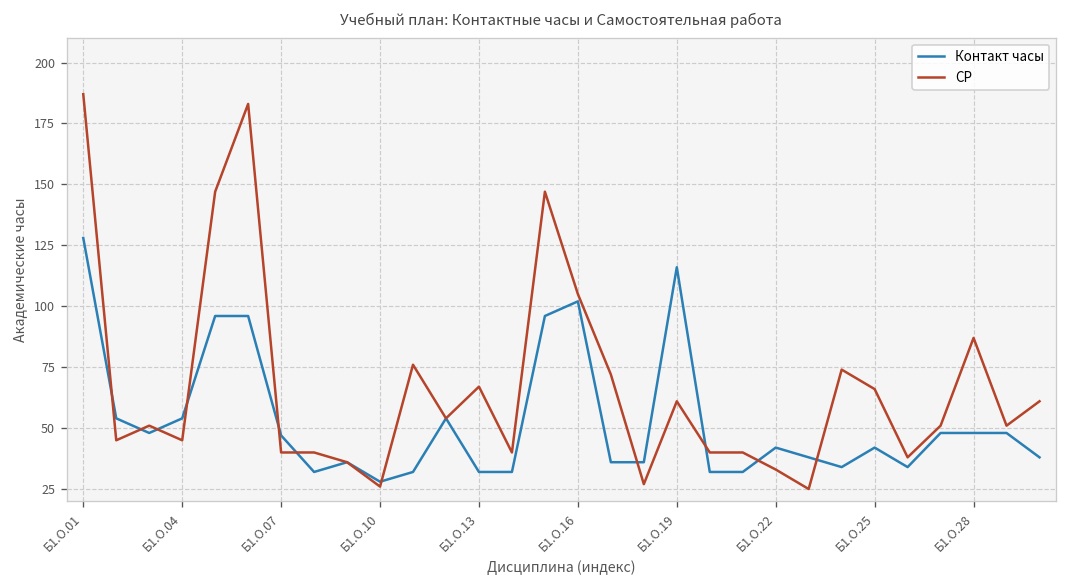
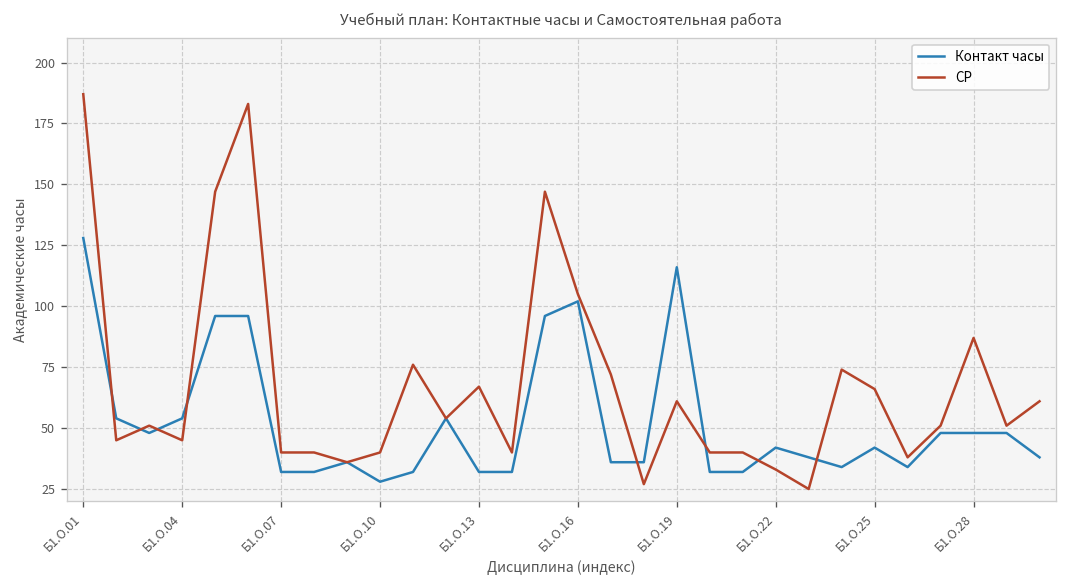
Контакт часы, Б1.О.07: 47 -> 32
СР, Б1.О.10: 26 -> 40
